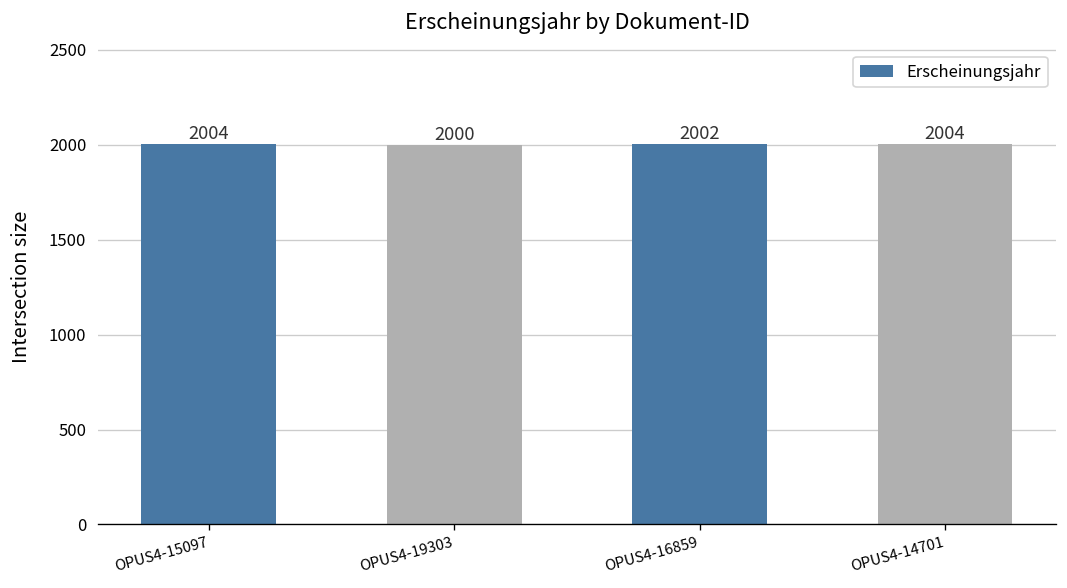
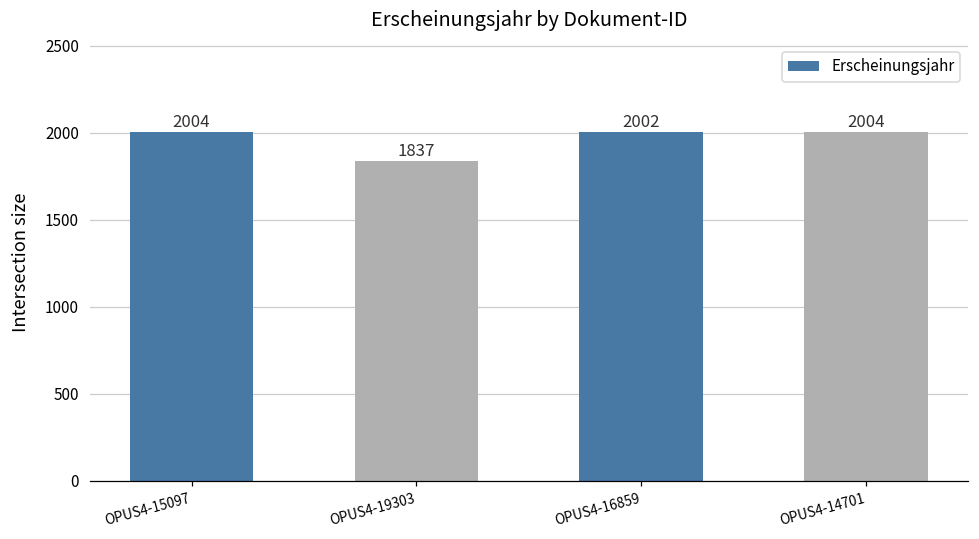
OPUS4-19303: 2000 -> 1837
